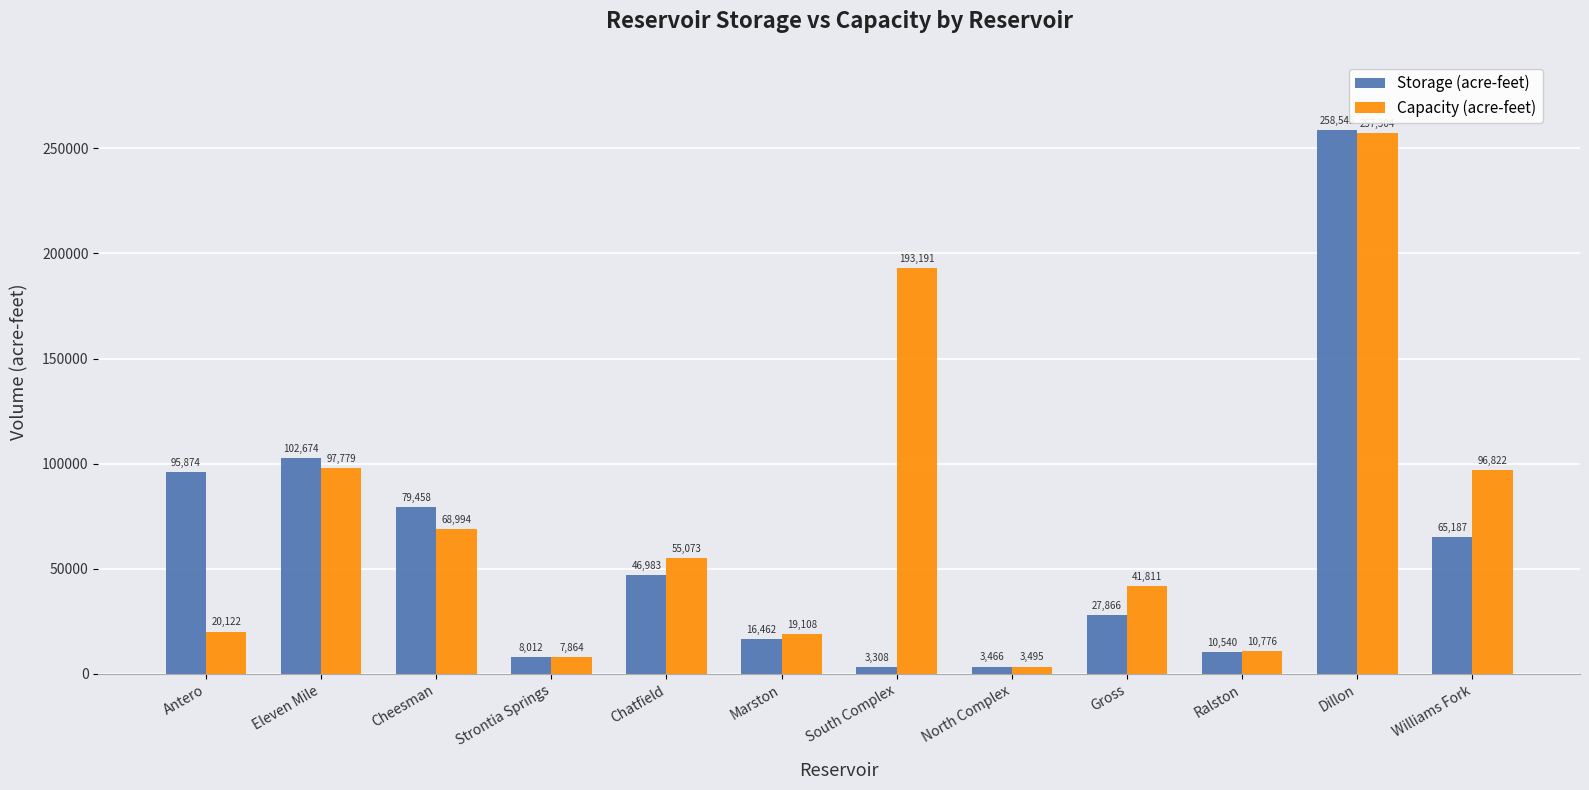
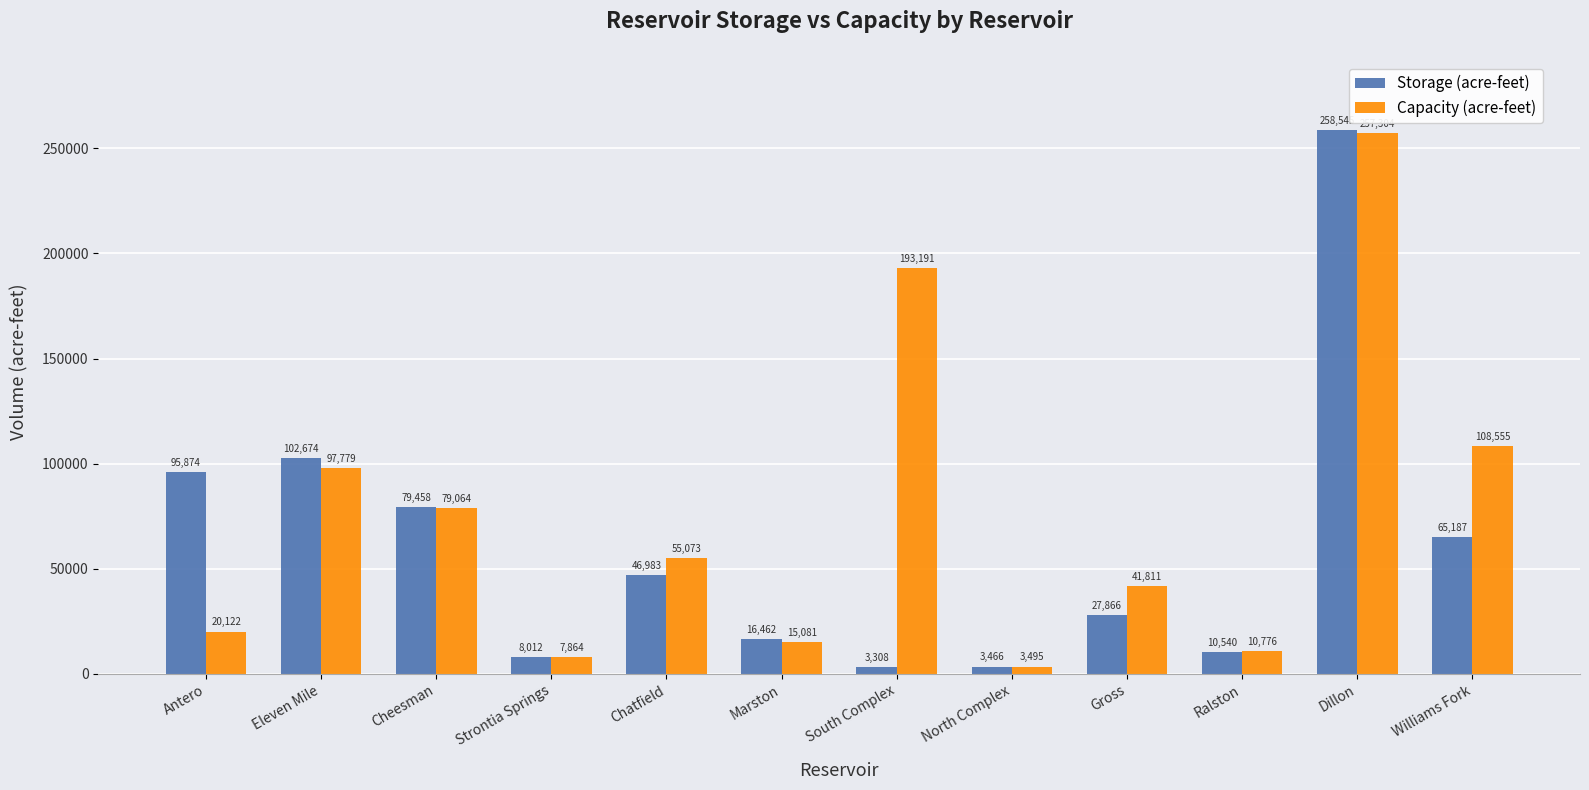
Capacity (acre-feet), Cheesman: 68,994 -> 79,064
Capacity (acre-feet), Marston: 19,108 -> 15,081
Capacity (acre-feet), Williams Fork: 96,822 -> 108,555
